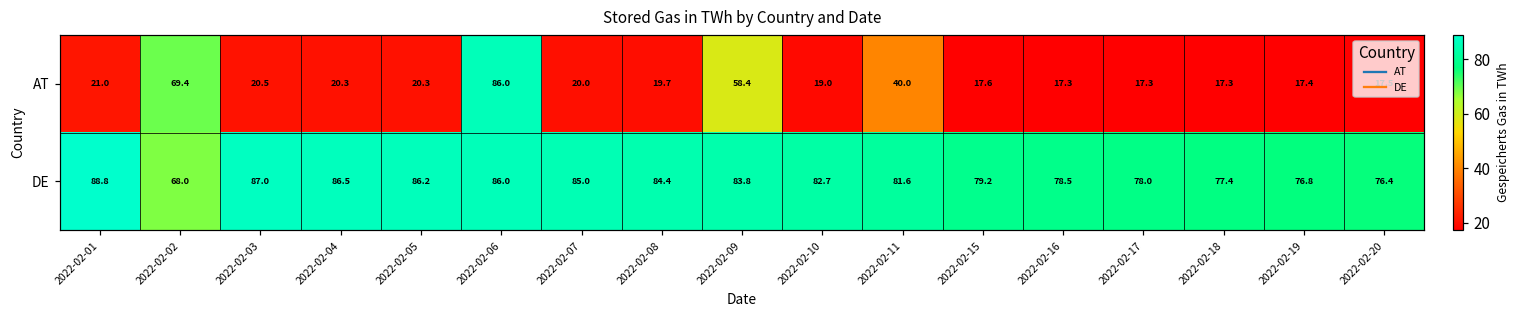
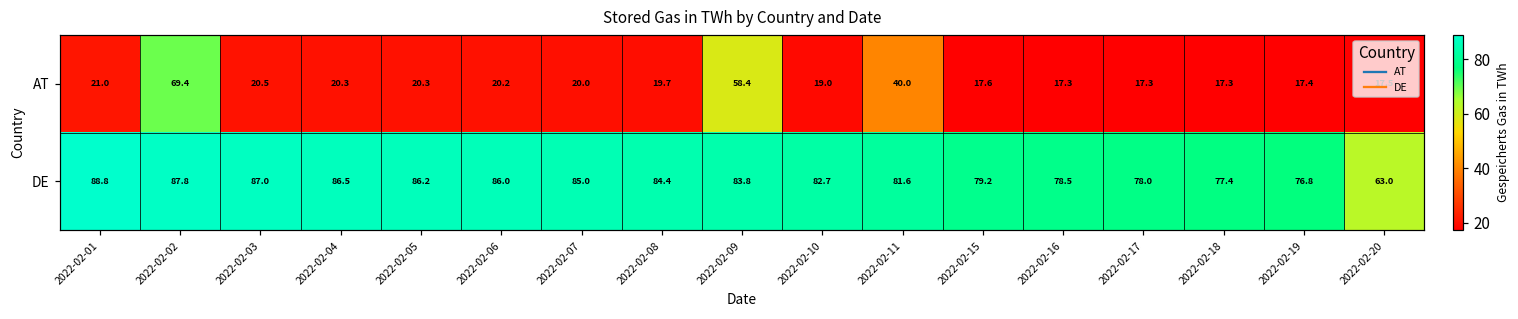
AT, 2022-02-06: 86.0 -> 20.2
DE, 2022-02-02: 68.0 -> 87.8
DE, 2022-02-20: 76.4 -> 63.0
